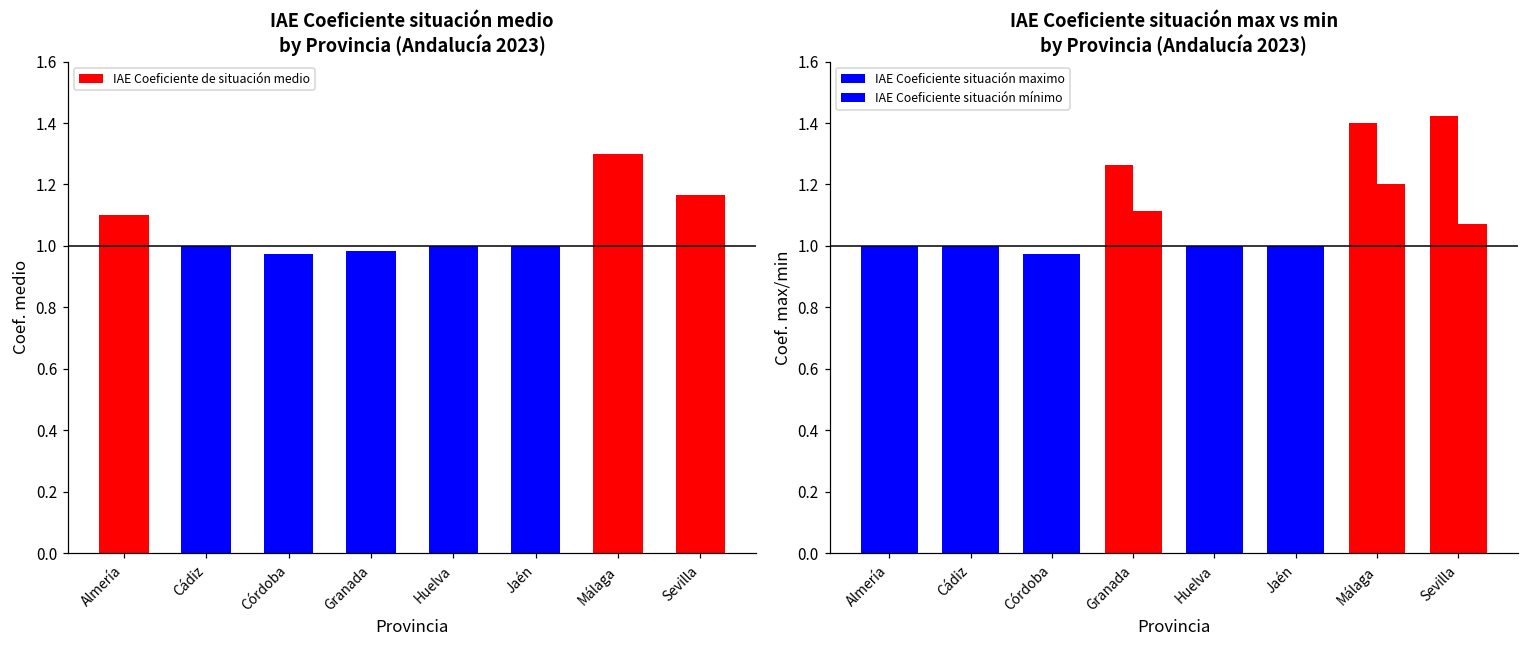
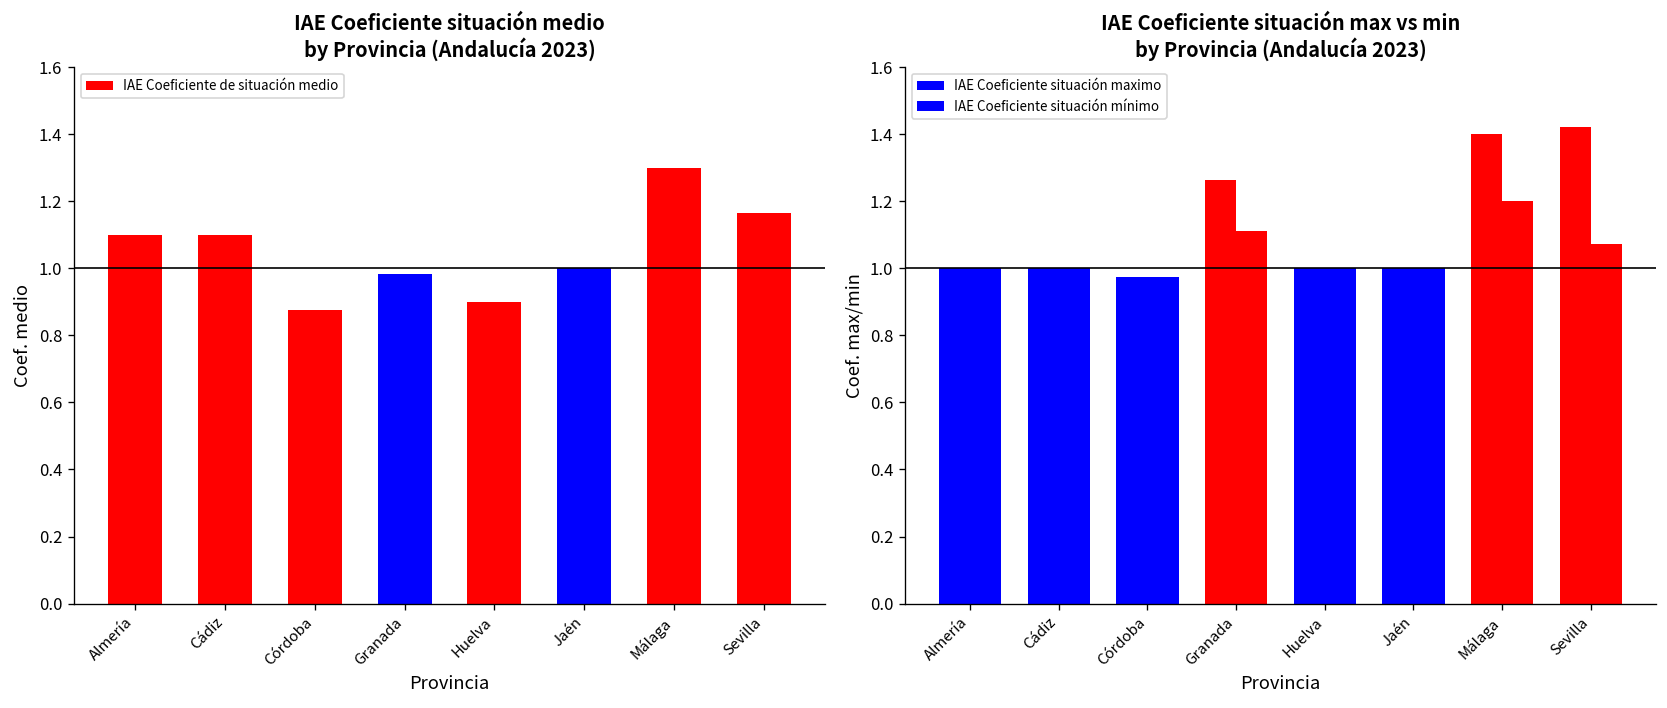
IAE Coeficiente situación medio by Provincia (Andalucía 2023), Cádiz: 1.0 -> 1.1
IAE Coeficiente situación medio by Provincia (Andalucía 2023), Córdoba: 0.98 -> 0.88
IAE Coeficiente situación medio by Provincia (Andalucía 2023), Huelva: 1.0 -> 0.9
